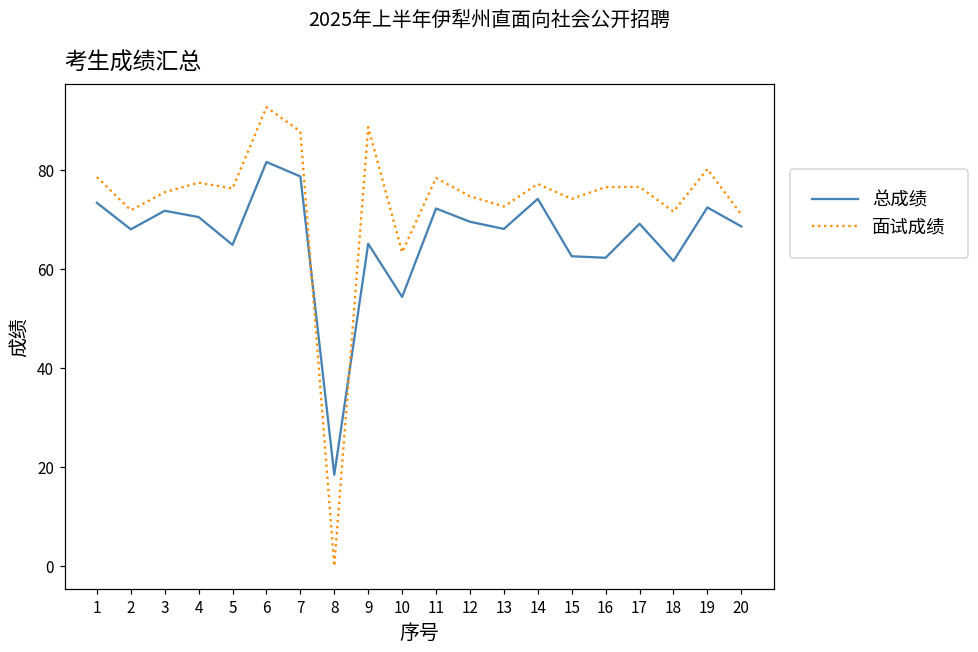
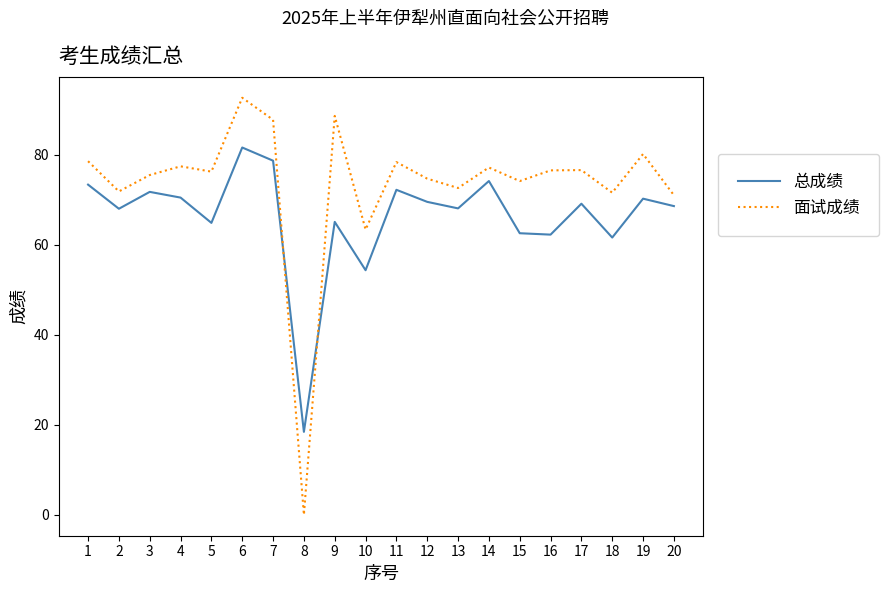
总成绩, 19: 72 -> 70
